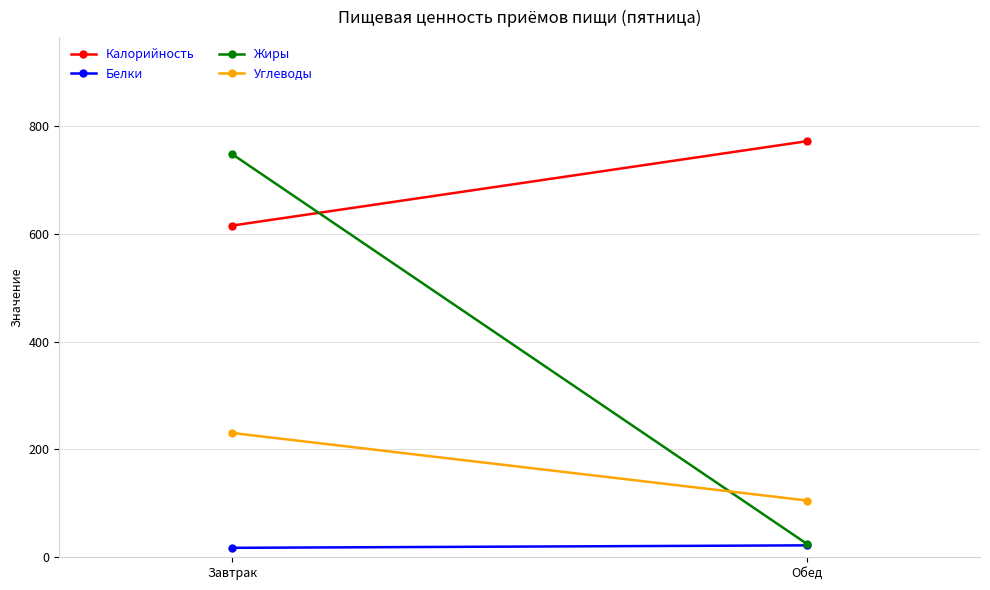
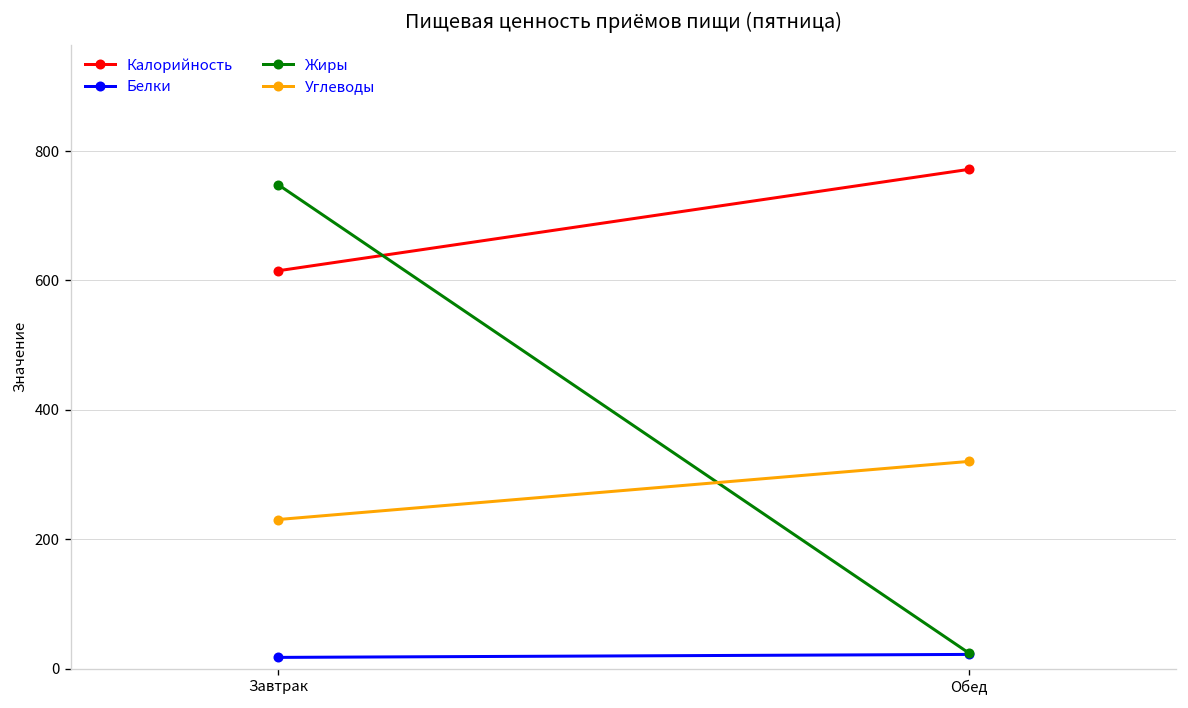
Углеводы, Обед: 110 -> 320
